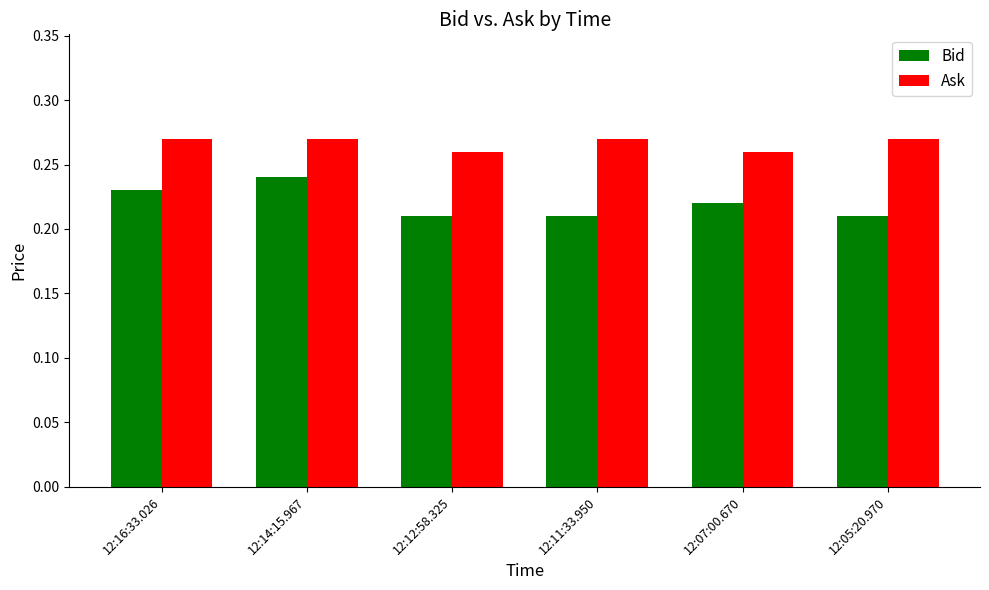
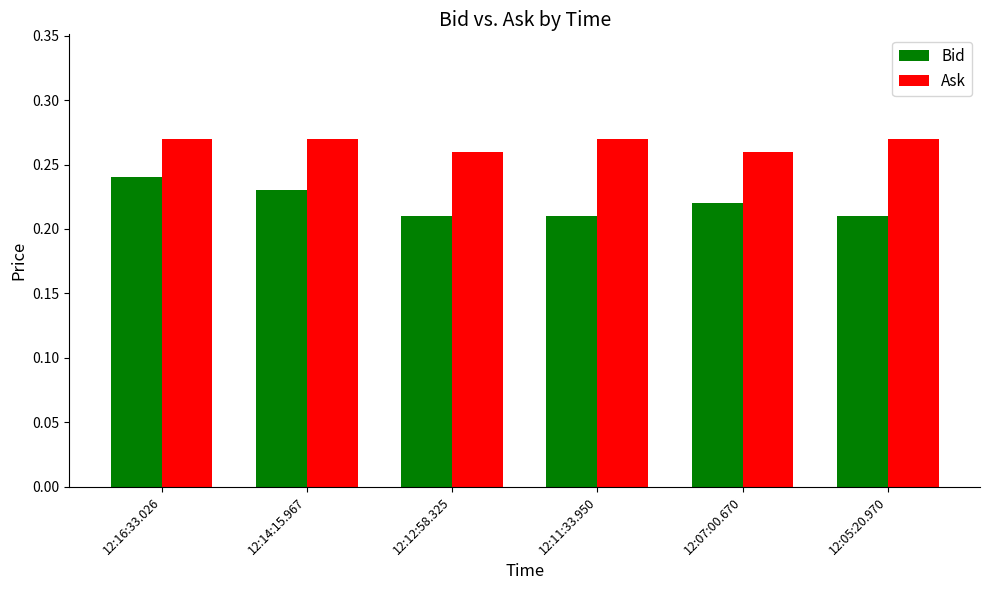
Bid, 12:16:33.026: 0.23 -> 0.24
Bid, 12:14:15.967: 0.24 -> 0.23
